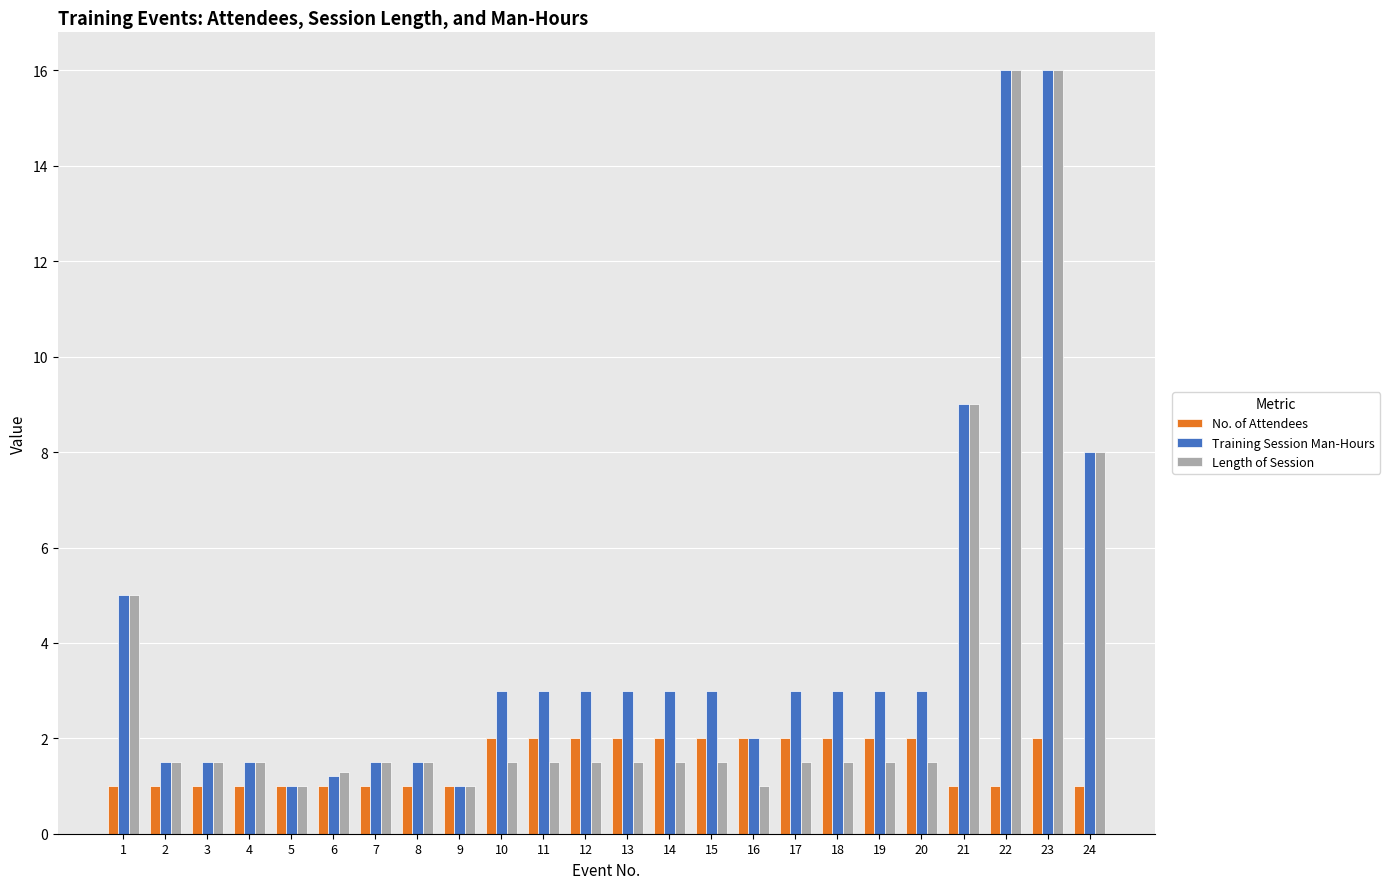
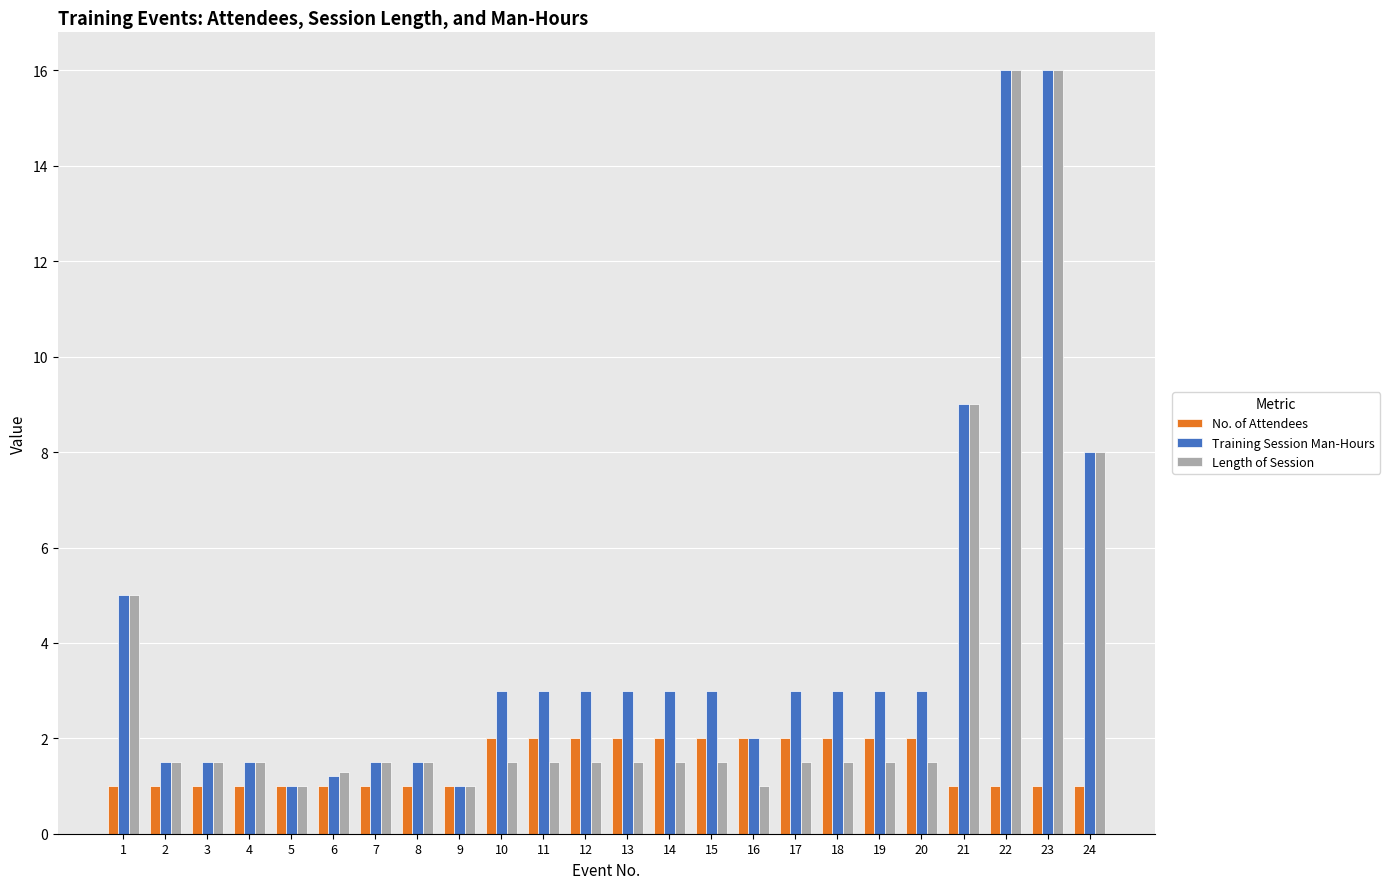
No. of Attendees, 23: 2 -> 1
